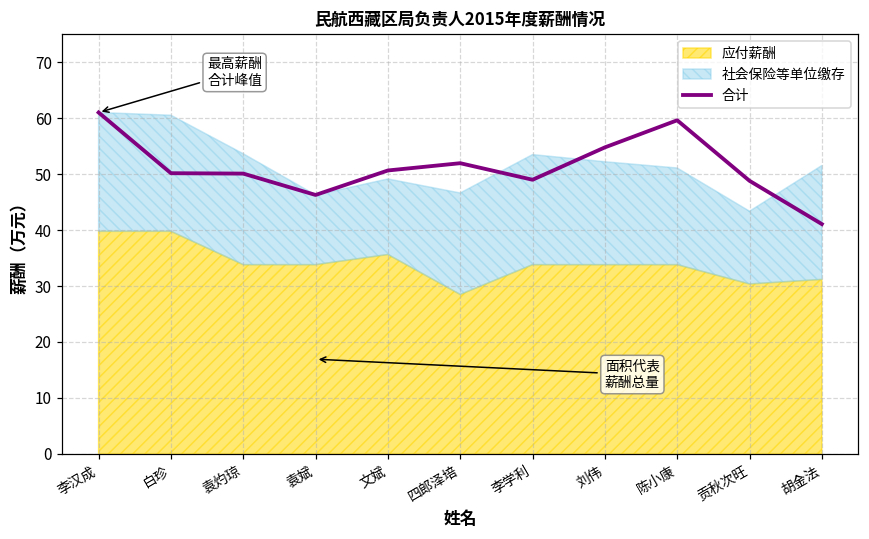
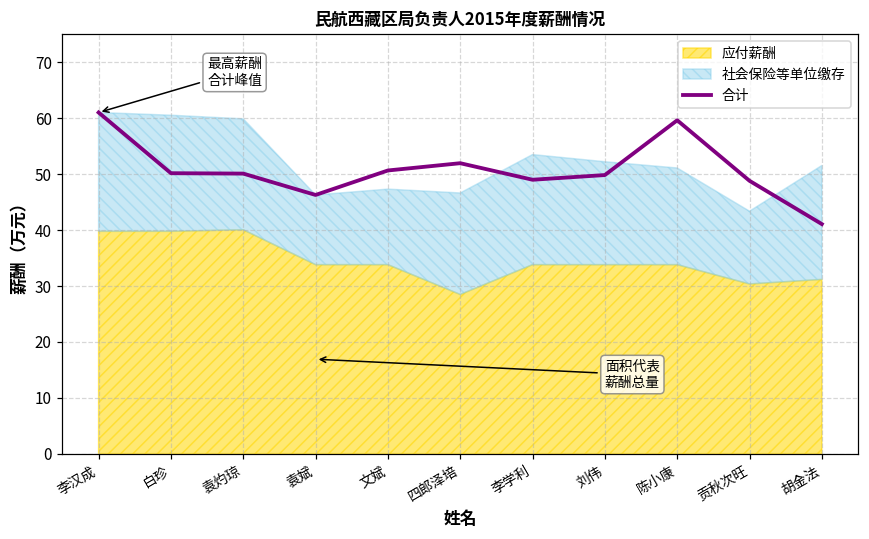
应付薪酬, 袁灼琼: 34 -> 40
应付薪酬, 文斌: 36 -> 34
合计, 刘伟: 55 -> 50
